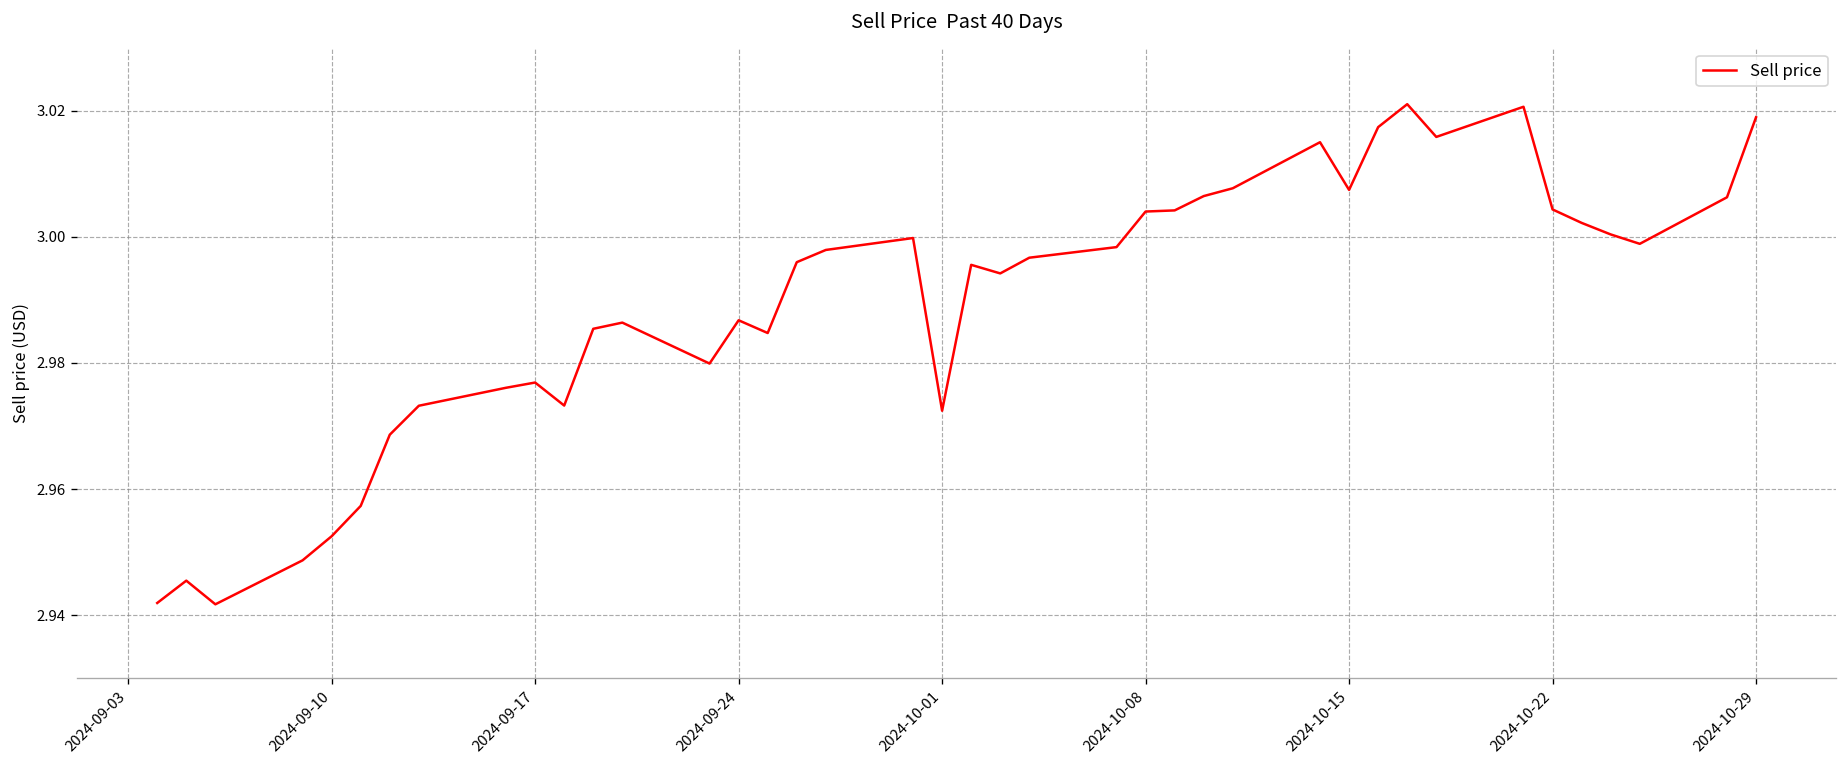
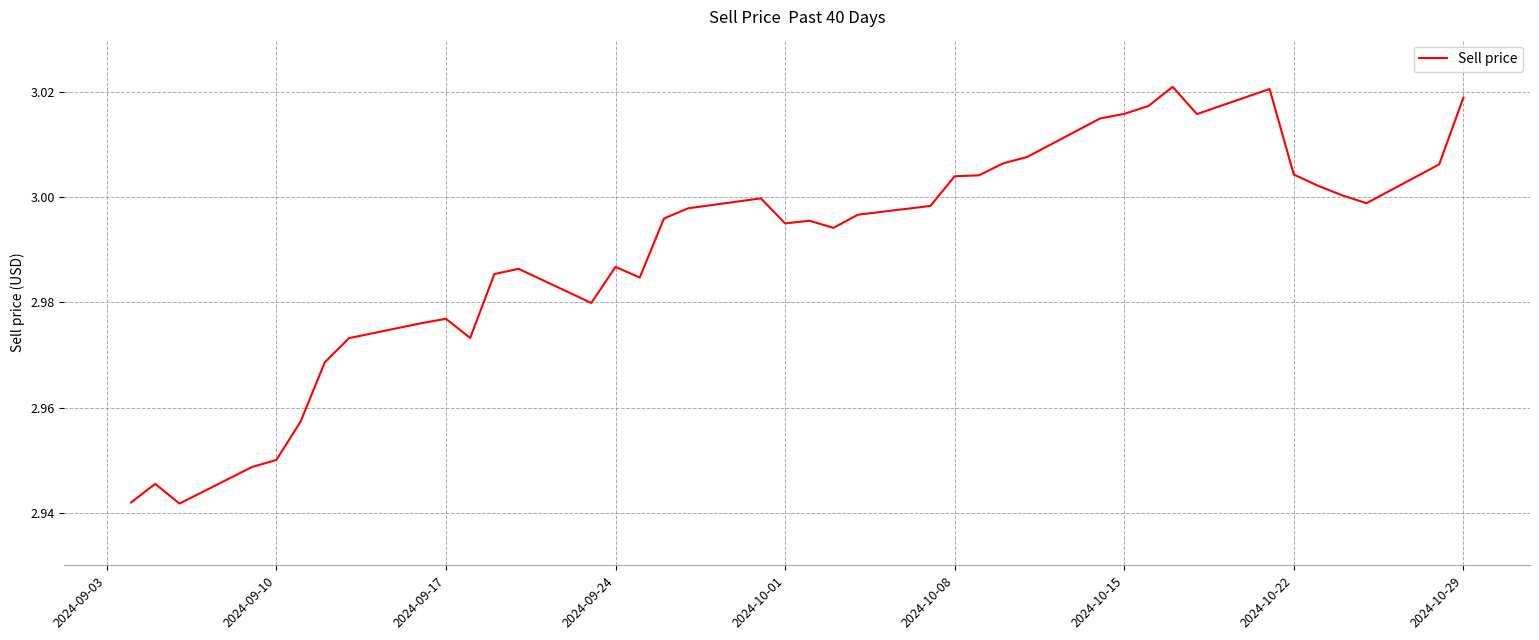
2024-09-10: 2.953 -> 2.950
2024-10-01: 2.972 -> 2.995
2024-10-15: 3.007 -> 3.016
